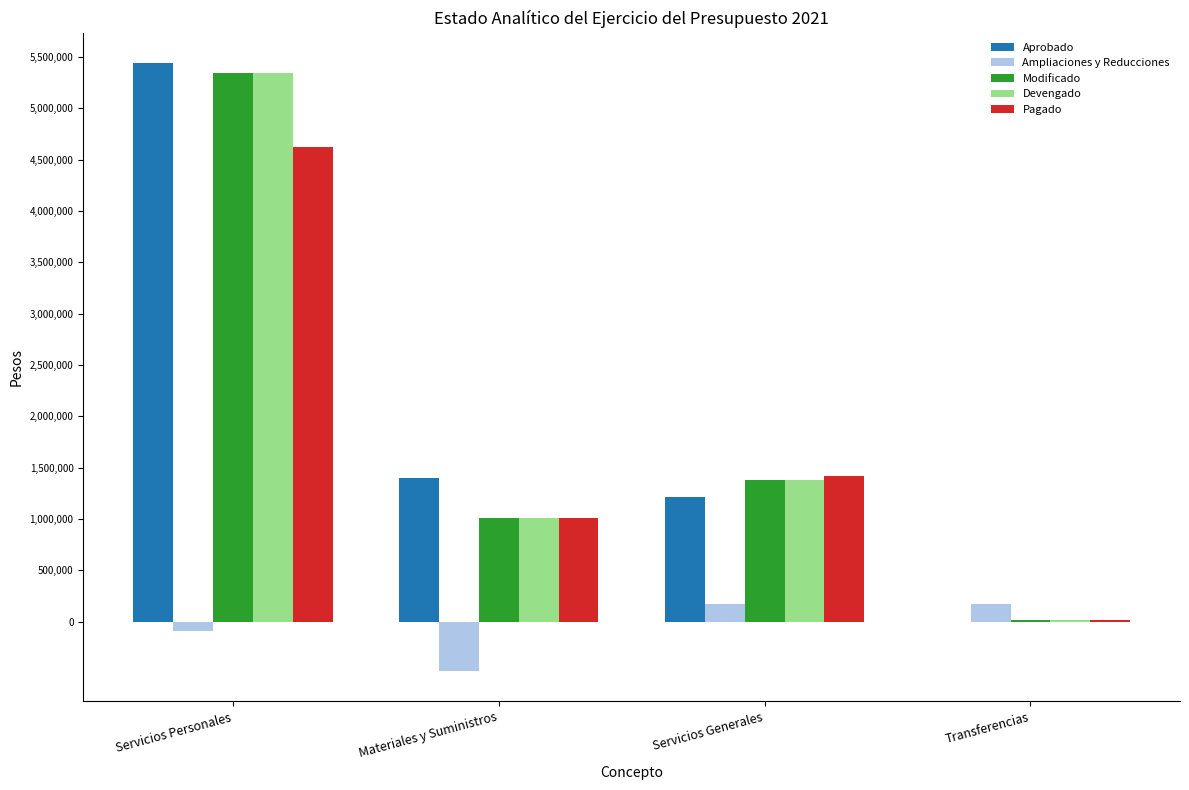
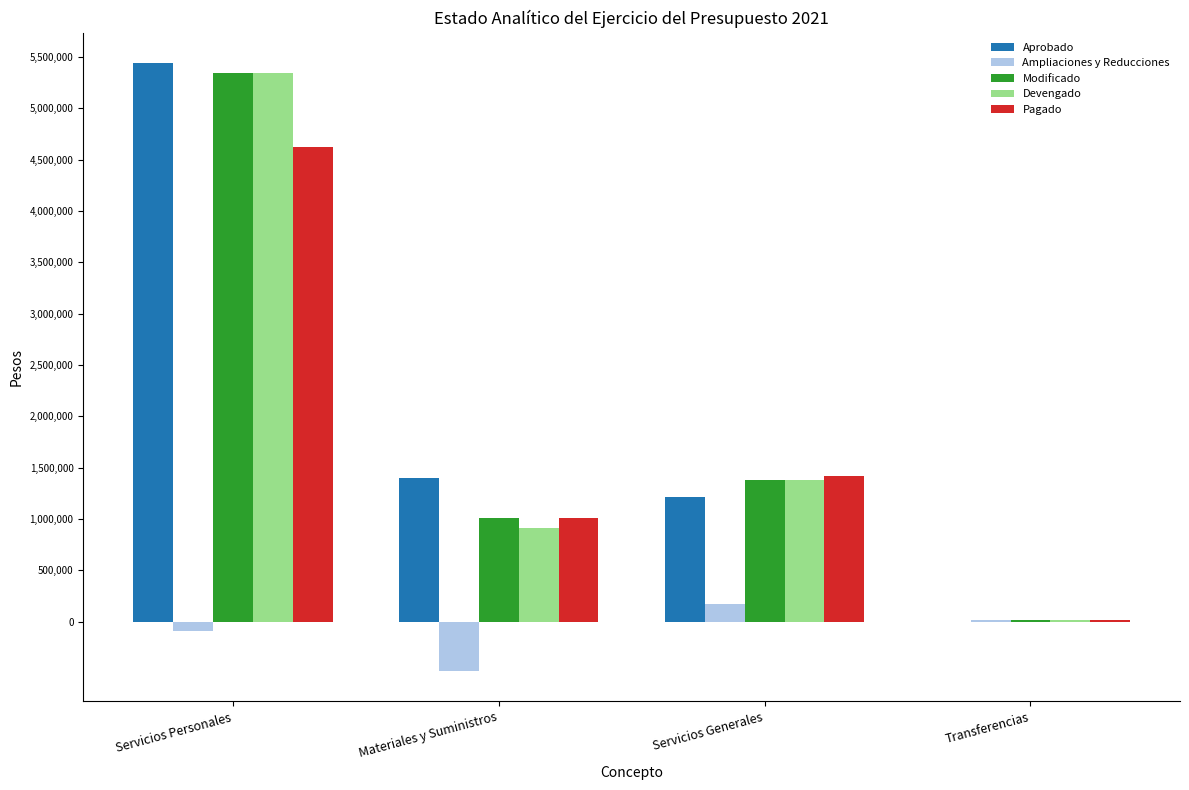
Devengado, Materiales y Suministros: 1,000,000 -> 920,000
Ampliaciones y Reducciones, Transferencias: 170,000 -> 10,000
